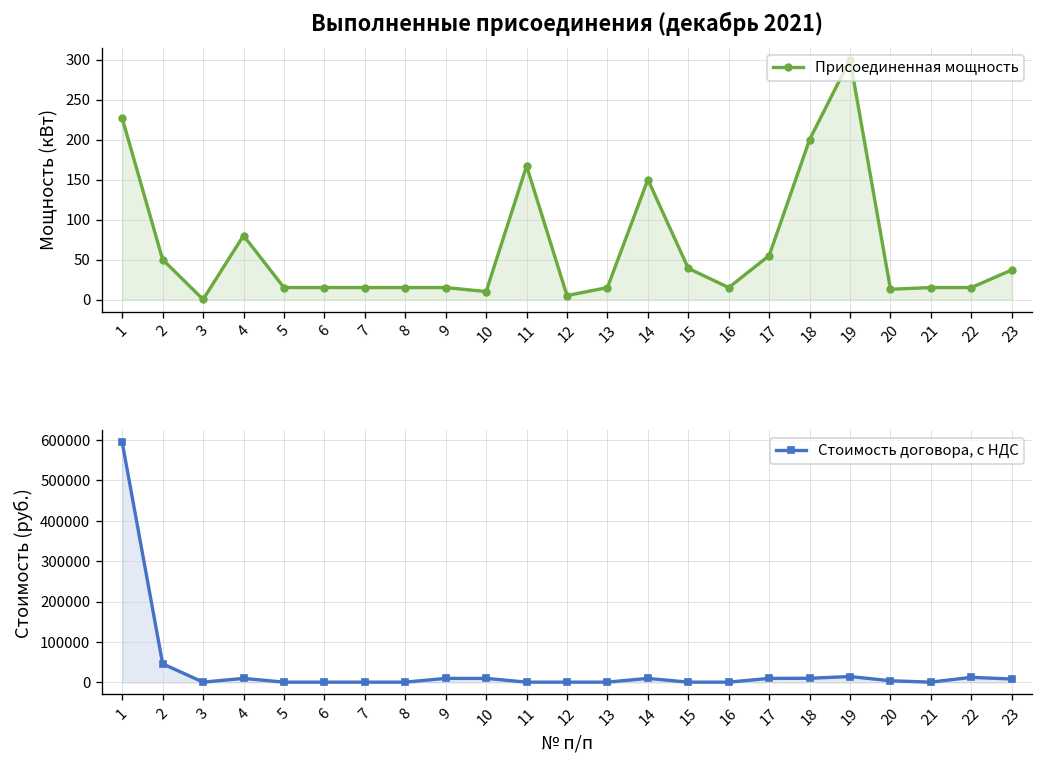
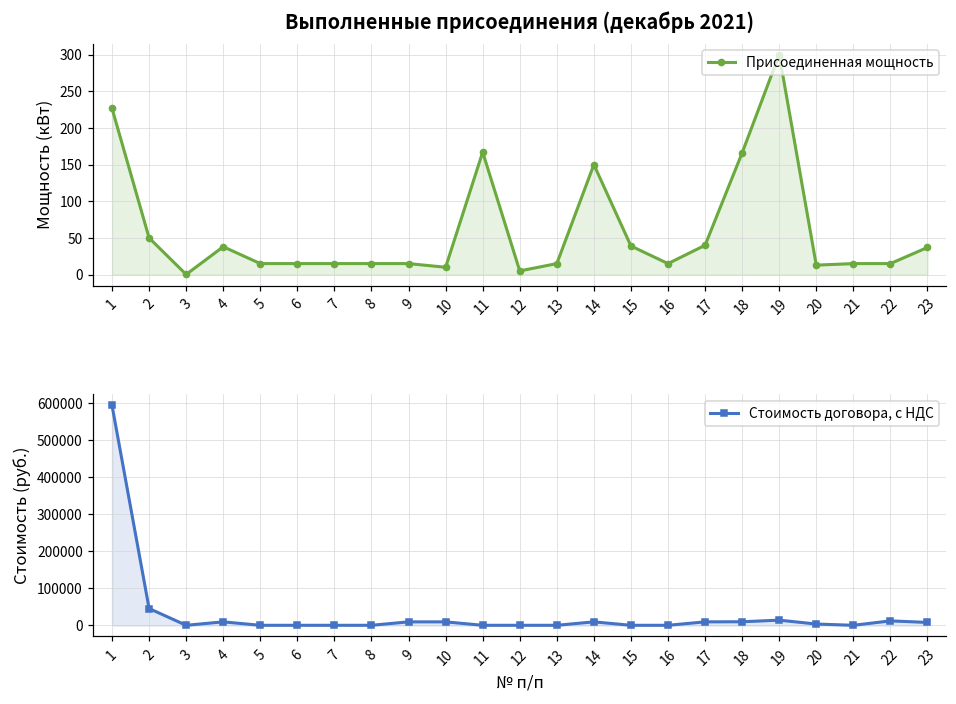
Выполненные присоединения (декабрь 2021), 4: 80 -> 40
Выполненные присоединения (декабрь 2021), 17: 60 -> 40
Выполненные присоединения (декабрь 2021), 18: 200 -> 170
